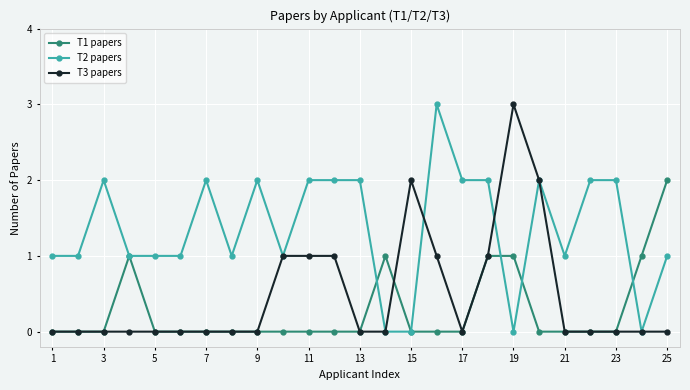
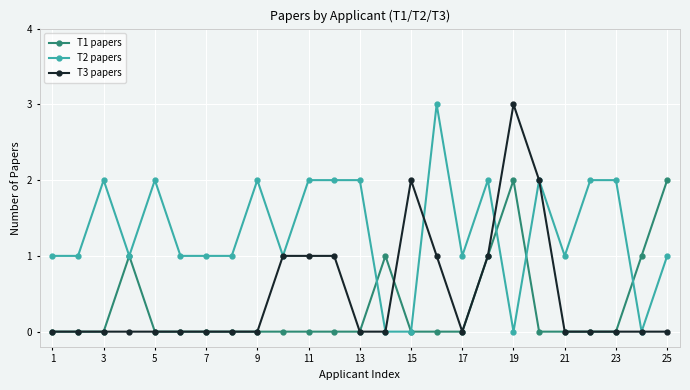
T2 papers, 5: 1 -> 2
T2 papers, 7: 2 -> 1
T2 papers, 17: 2 -> 1
T1 papers, 19: 1 -> 2
